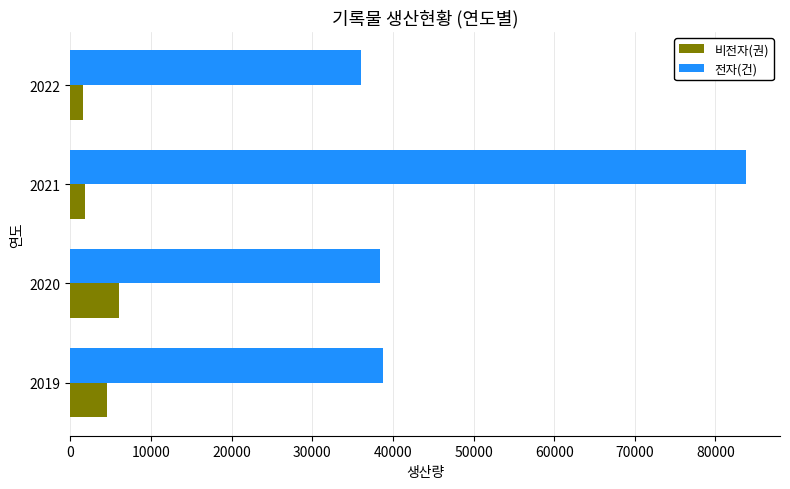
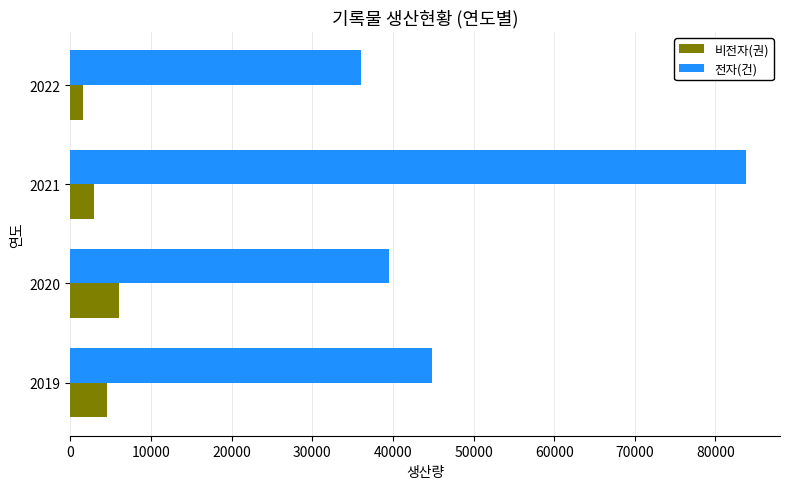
비전자(권), 2021: 2000 -> 3000
전자(건), 2020: 38000 -> 40000
전자(건), 2019: 39000 -> 45000
